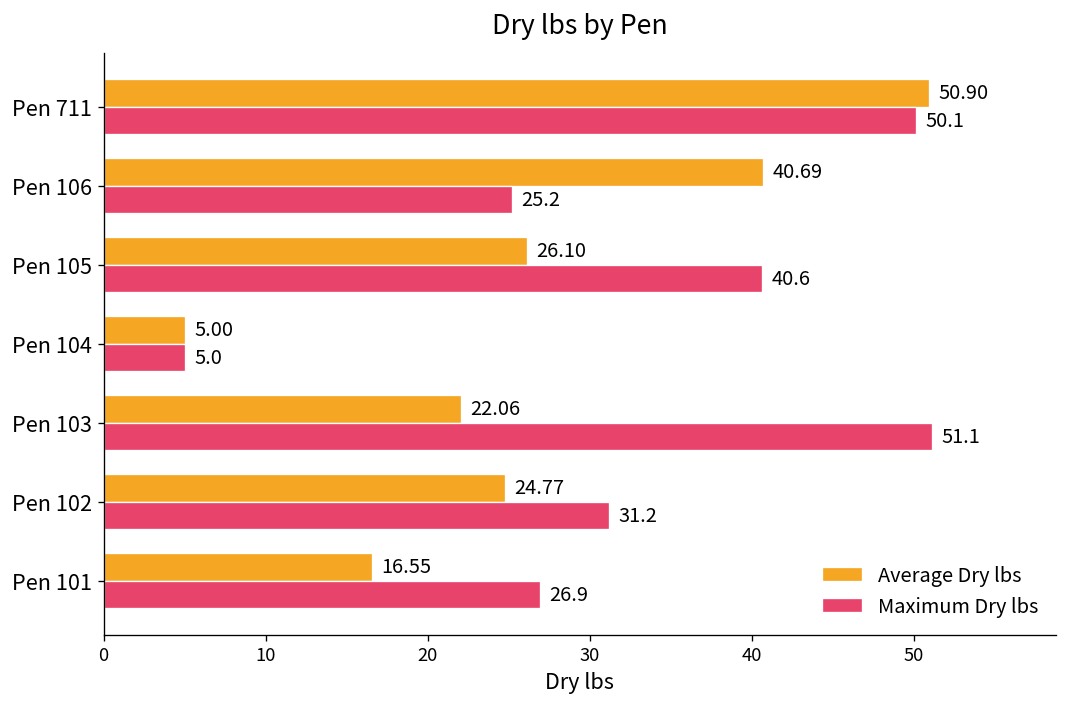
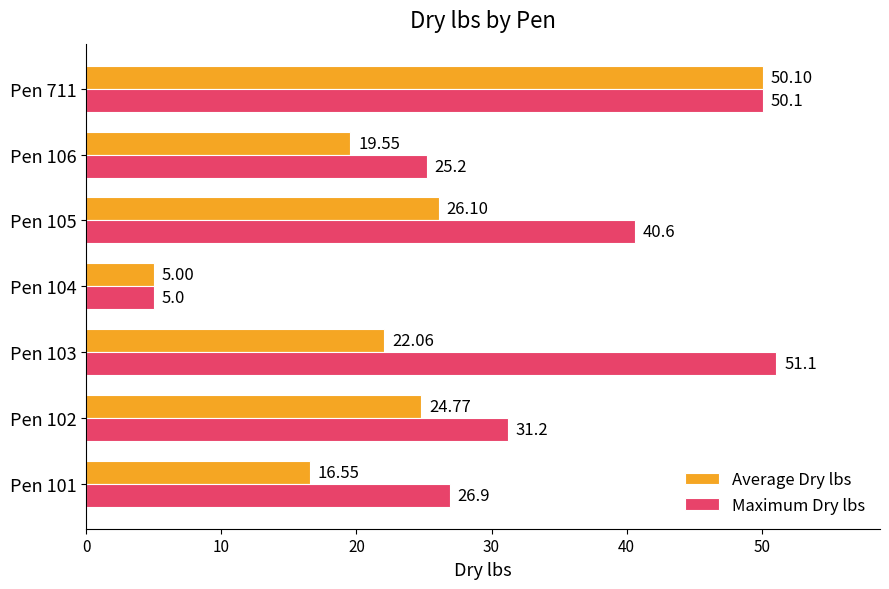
Average Dry lbs, Pen 711: 50.90 -> 50.10
Average Dry lbs, Pen 106: 40.69 -> 19.55
